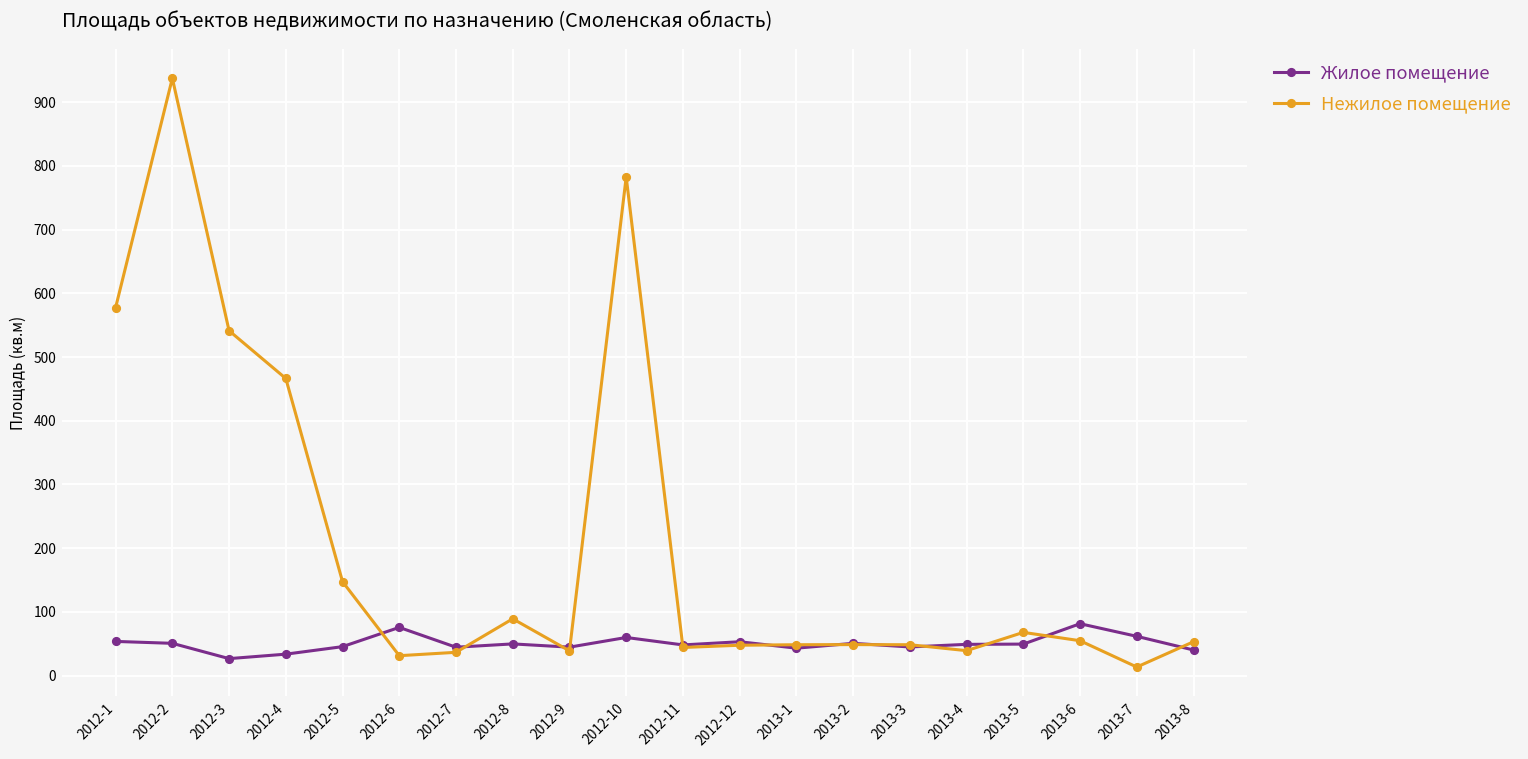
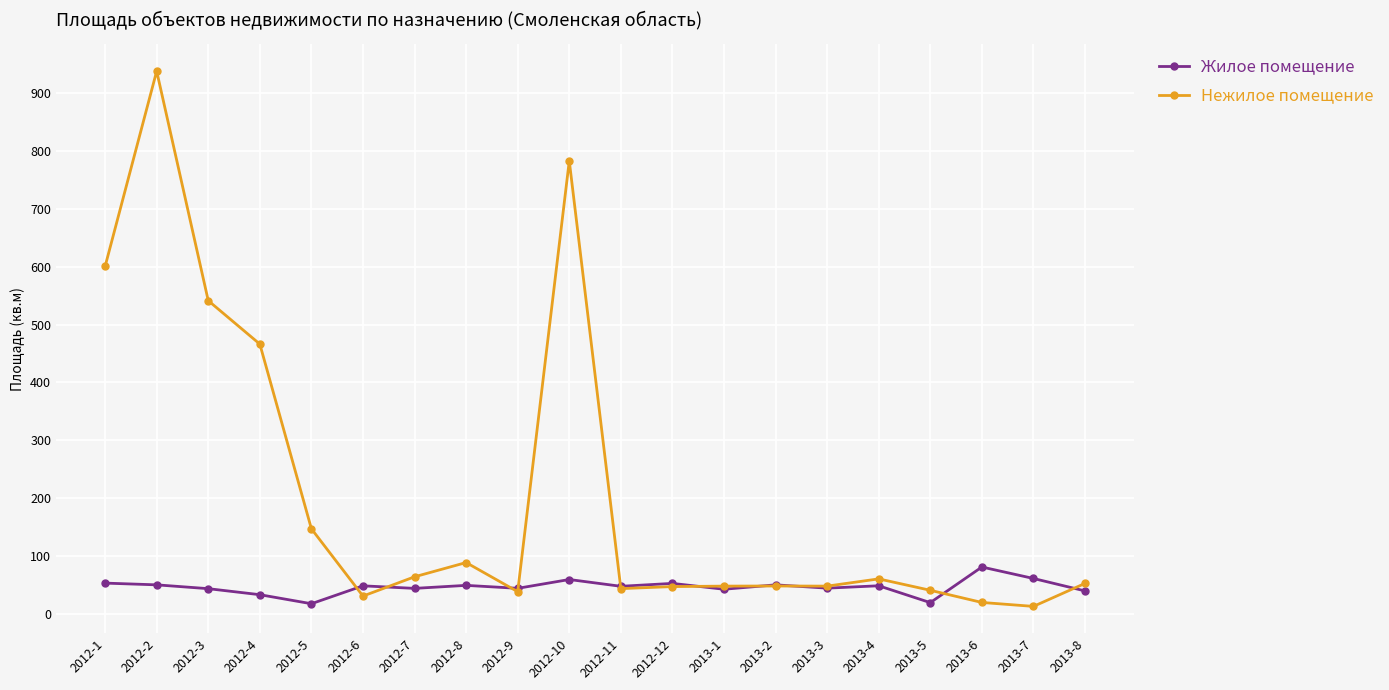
Нежилое помещение, 2012-1: 580 -> 600
Жилое помещение, 2012-3: 30 -> 40
Жилое помещение, 2012-5: 50 -> 20
Жилое помещение, 2012-6: 80 -> 50
Нежилое помещение, 2012-7: 40 -> 60
Нежилое помещение, 2013-4: 40 -> 60
Жилое помещение, 2013-5: 50 -> 20
Нежилое помещение, 2013-5: 70 -> 40
Нежилое помещение, 2013-6: 50 -> 20
